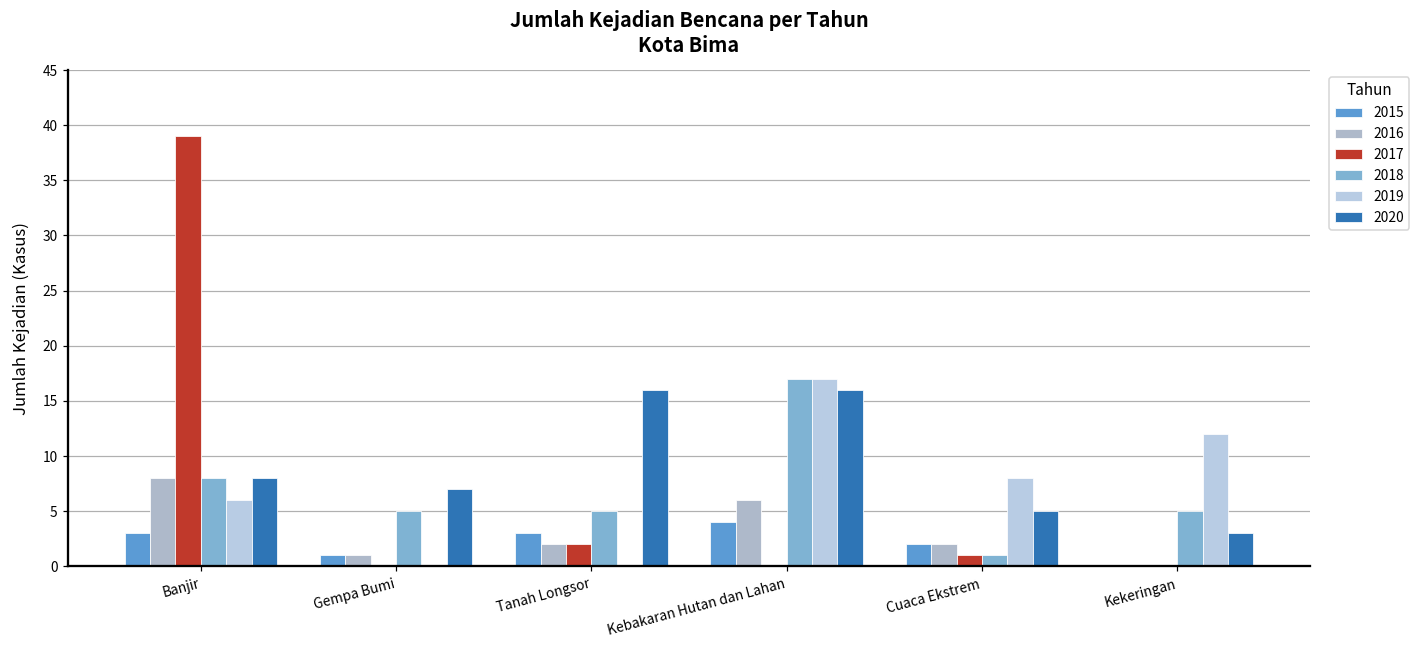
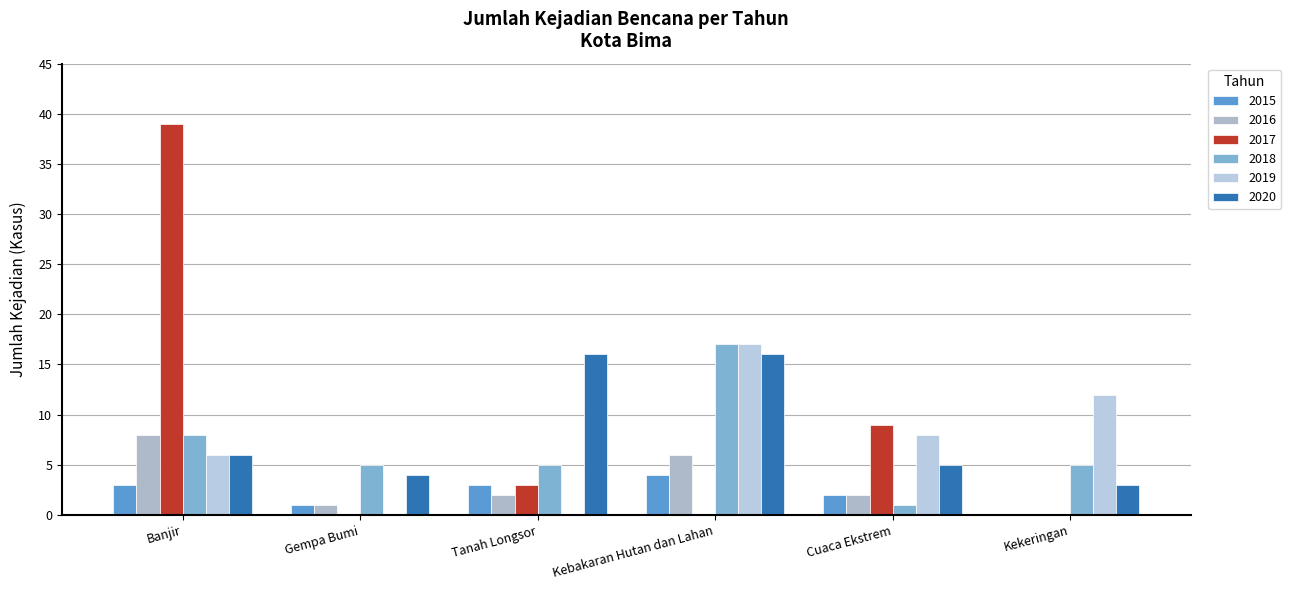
2020, Banjir: 8 -> 6
2020, Gempa Bumi: 7 -> 4
2017, Tanah Longsor: 2 -> 3
2017, Cuaca Ekstrem: 1 -> 9
